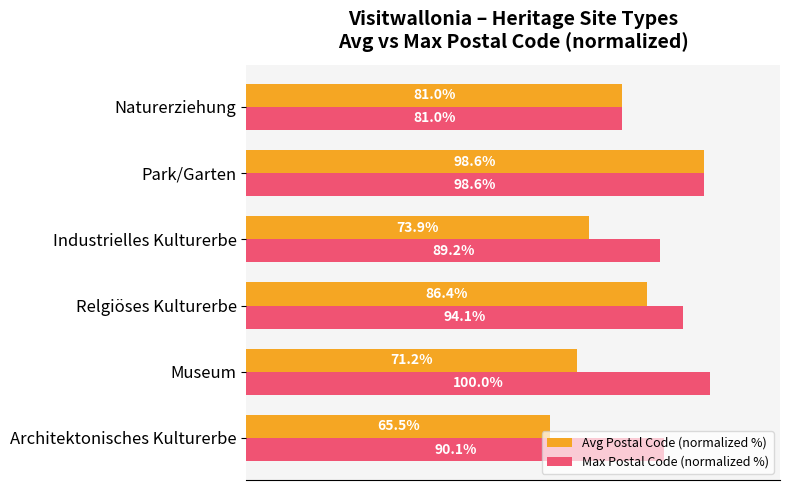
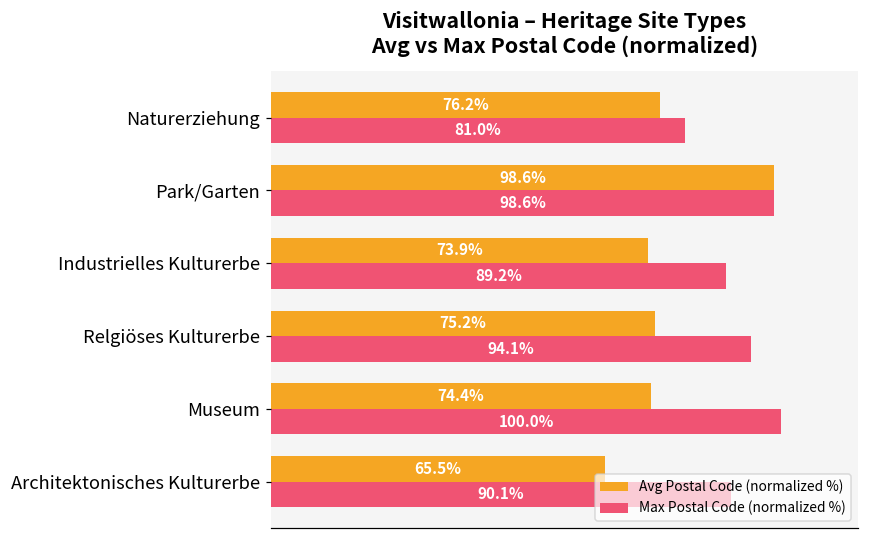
Avg Postal Code (normalized %), Naturerziehung: 81.0% -> 76.2%
Avg Postal Code (normalized %), Relgiöses Kulturerbe: 86.4% -> 75.2%
Avg Postal Code (normalized %), Museum: 71.2% -> 74.4%
